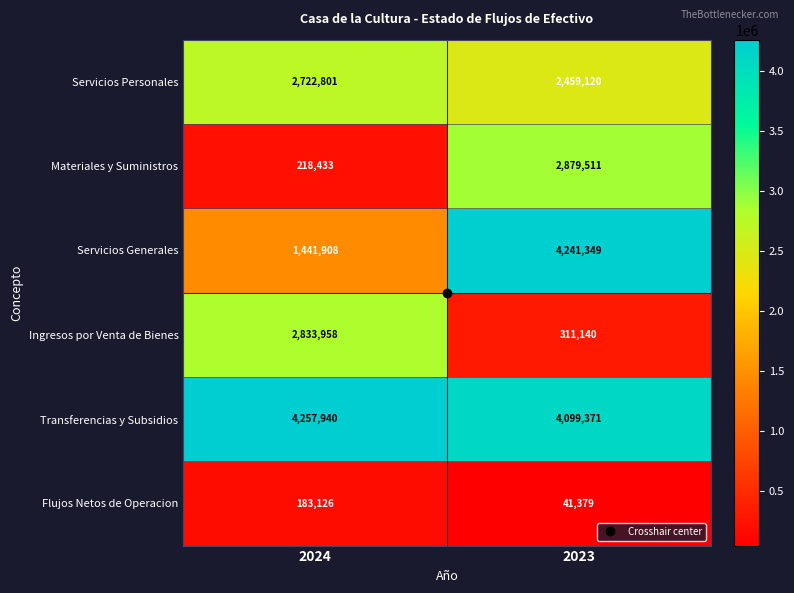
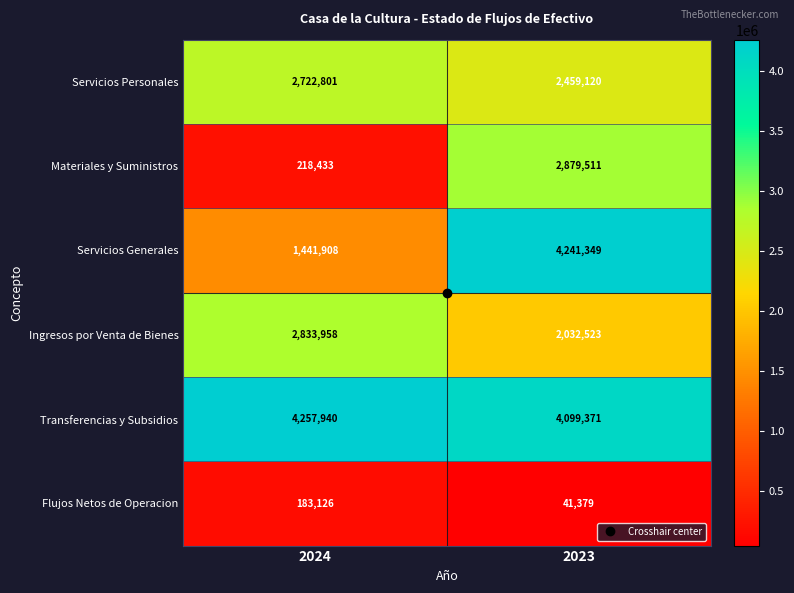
Ingresos por Venta de Bienes, 2023: 311,140 -> 2,032,523
